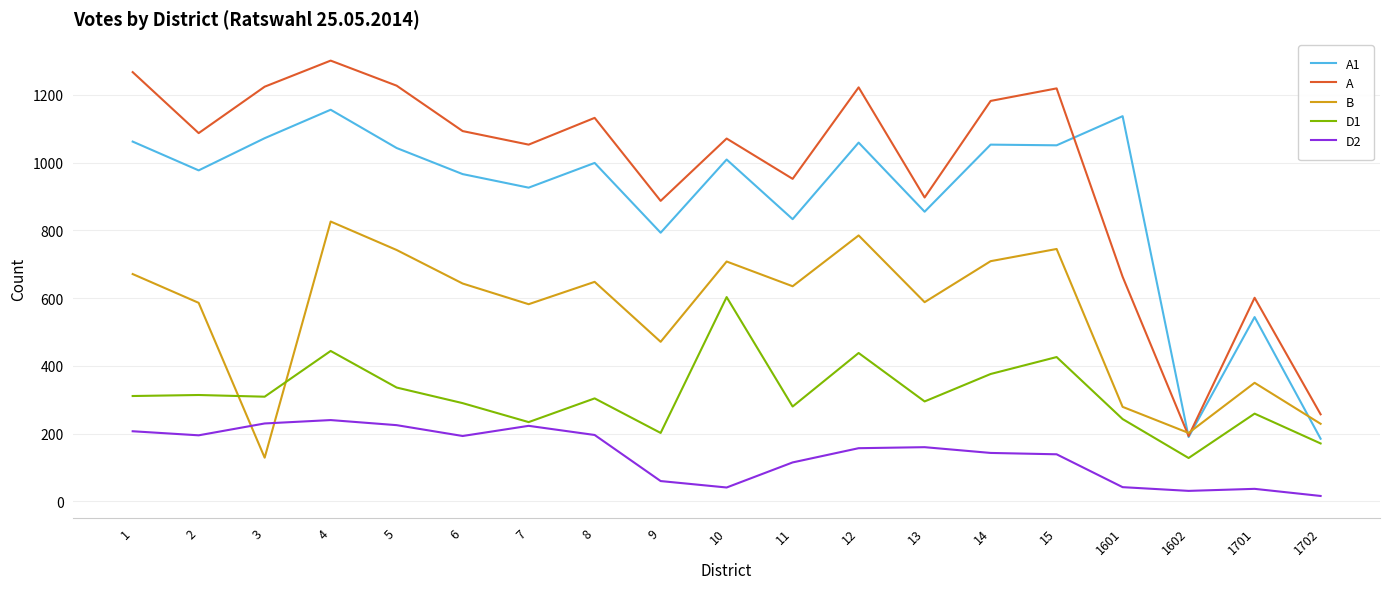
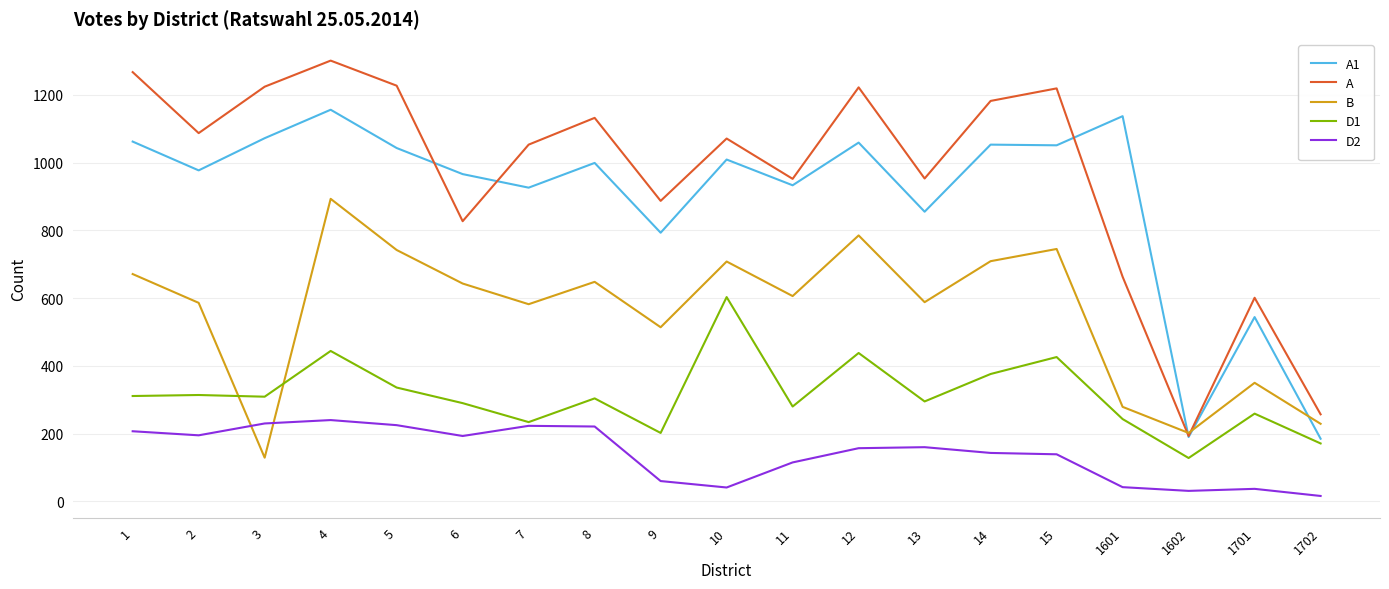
B, 4: 830 -> 890
A, 6: 1090 -> 830
D2, 8: 200 -> 220
B, 9: 470 -> 510
A1, 11: 830 -> 930
B, 11: 640 -> 610
A, 13: 900 -> 950
